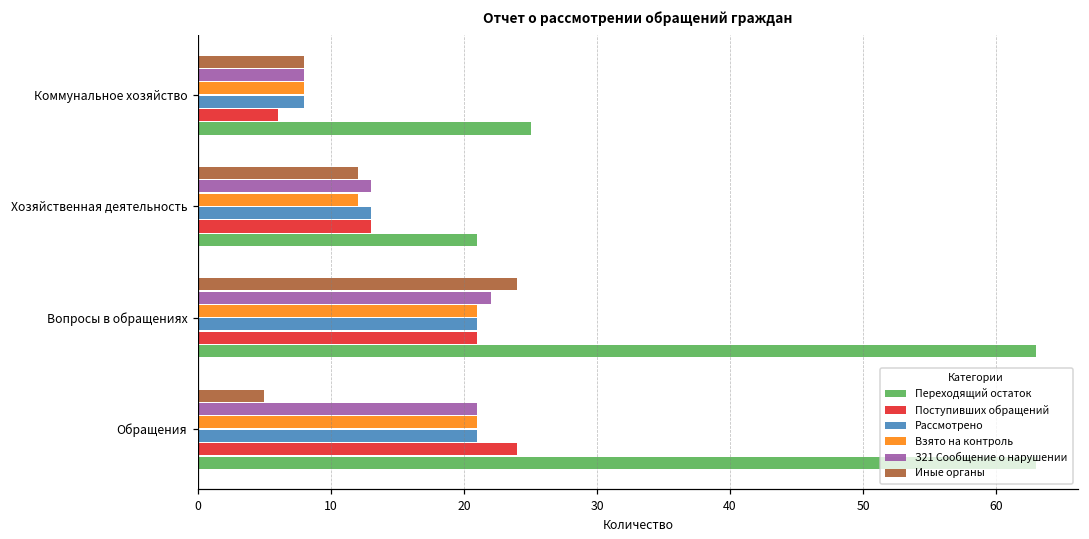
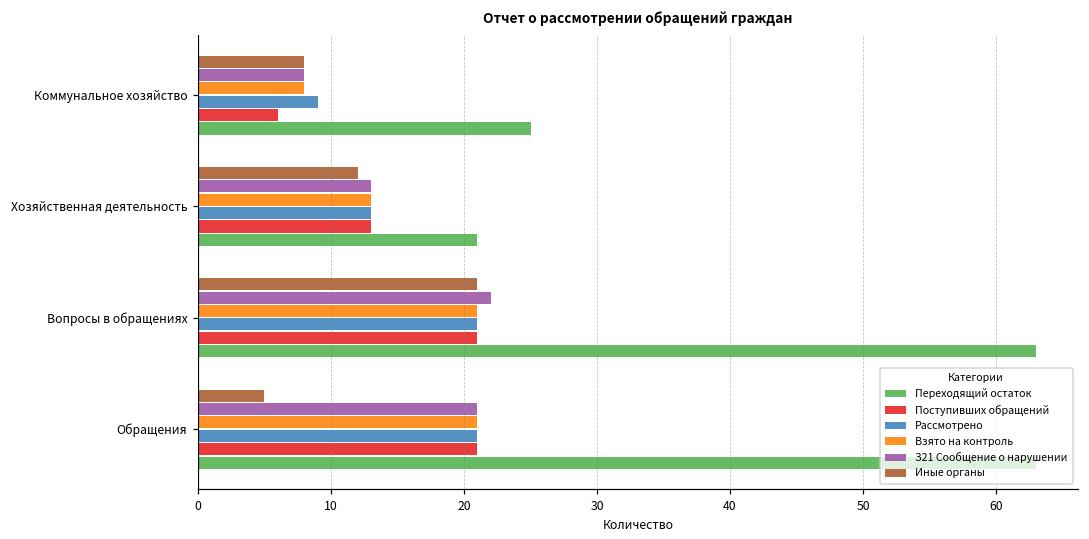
Рассмотрено, Коммунальное хозяйство: 8 -> 9
Взято на контроль, Хозяйственная деятельность: 12 -> 13
Иные органы, Вопросы в обращениях: 24 -> 21
Поступивших обращений, Обращения: 24 -> 21
